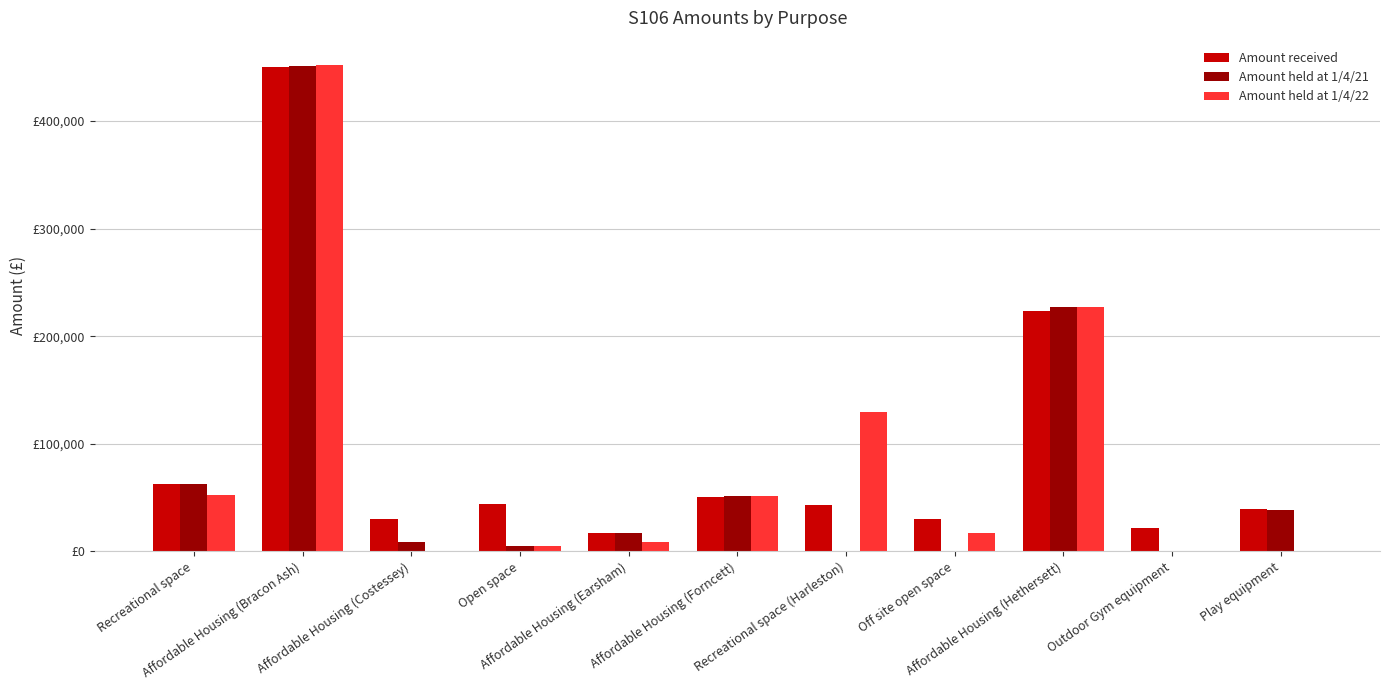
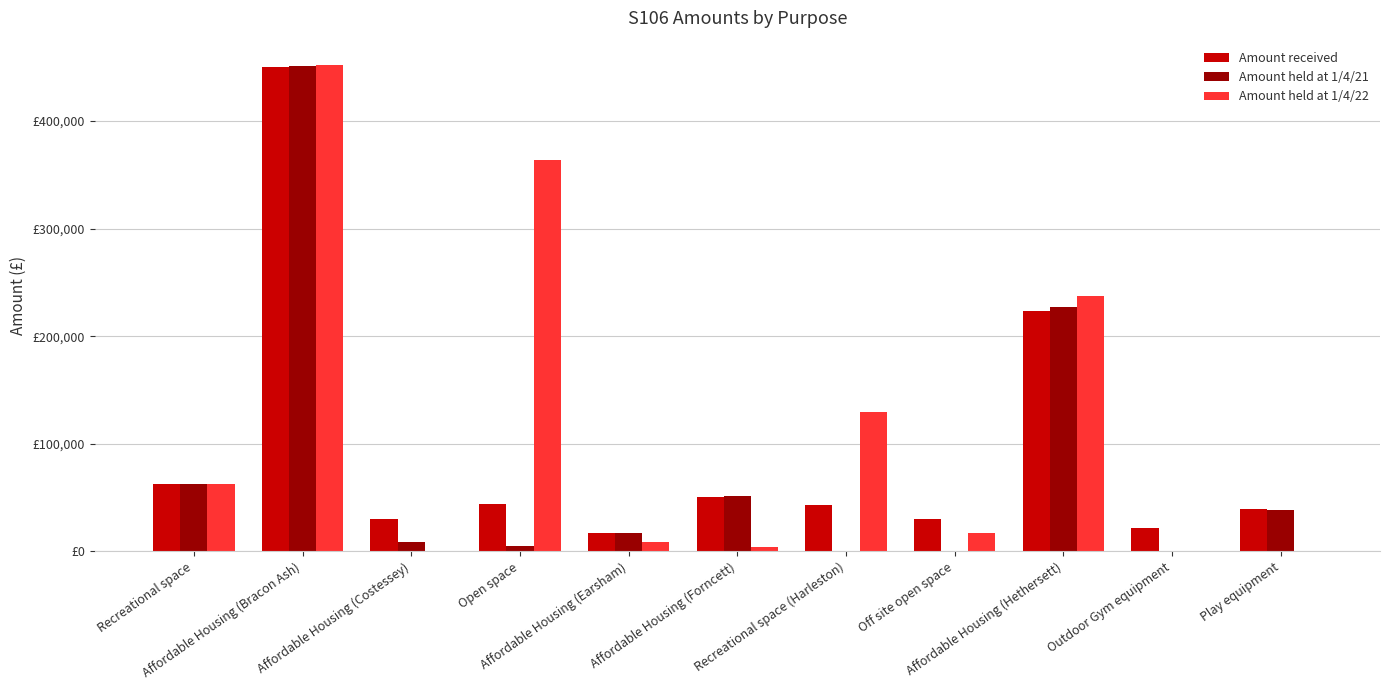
Amount held at 1/4/22, Recreational space: £52,000 -> £63,000
Amount held at 1/4/22, Open space: £5,000 -> £364,000
Amount held at 1/4/22, Affordable Housing (Forncett): £51,000 -> £4,000
Amount held at 1/4/22, Affordable Housing (Hethersett): £227,000 -> £237,000
